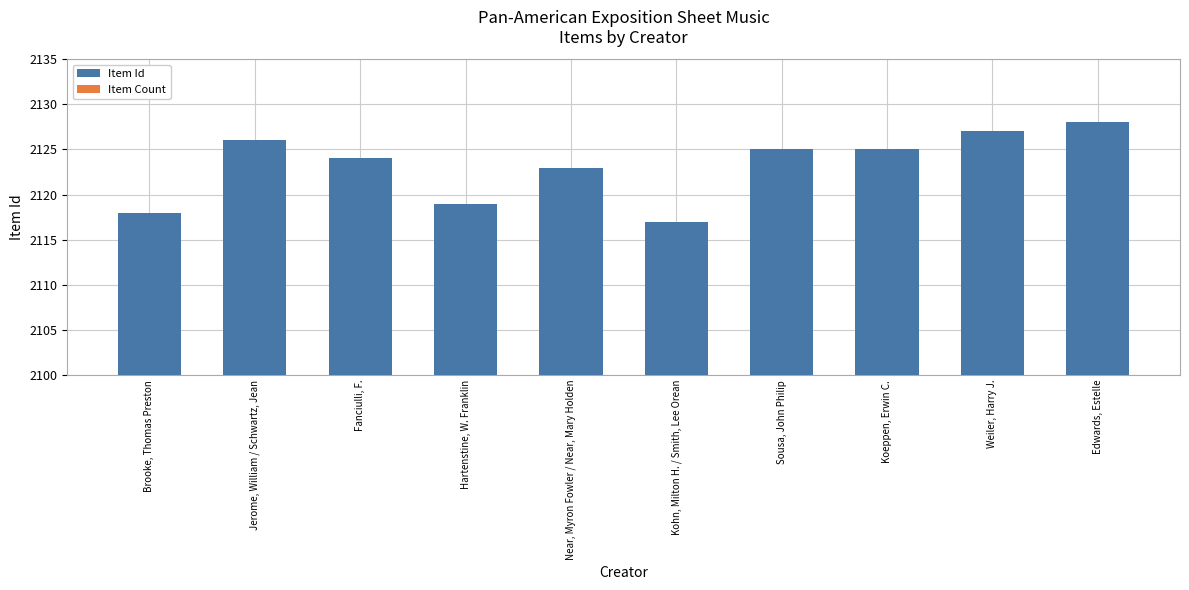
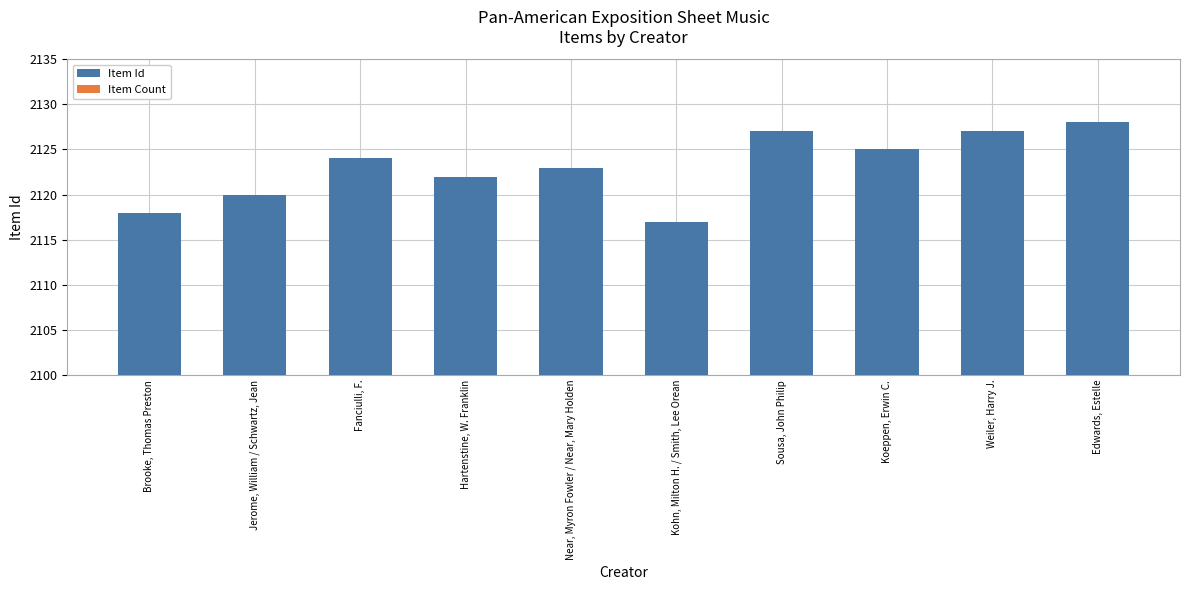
Item Id, Jerome, William / Schwartz, Jean: 2126 -> 2120
Item Id, Hartenstine, W. Franklin: 2119 -> 2122
Item Id, Sousa, John Philip: 2125 -> 2127
